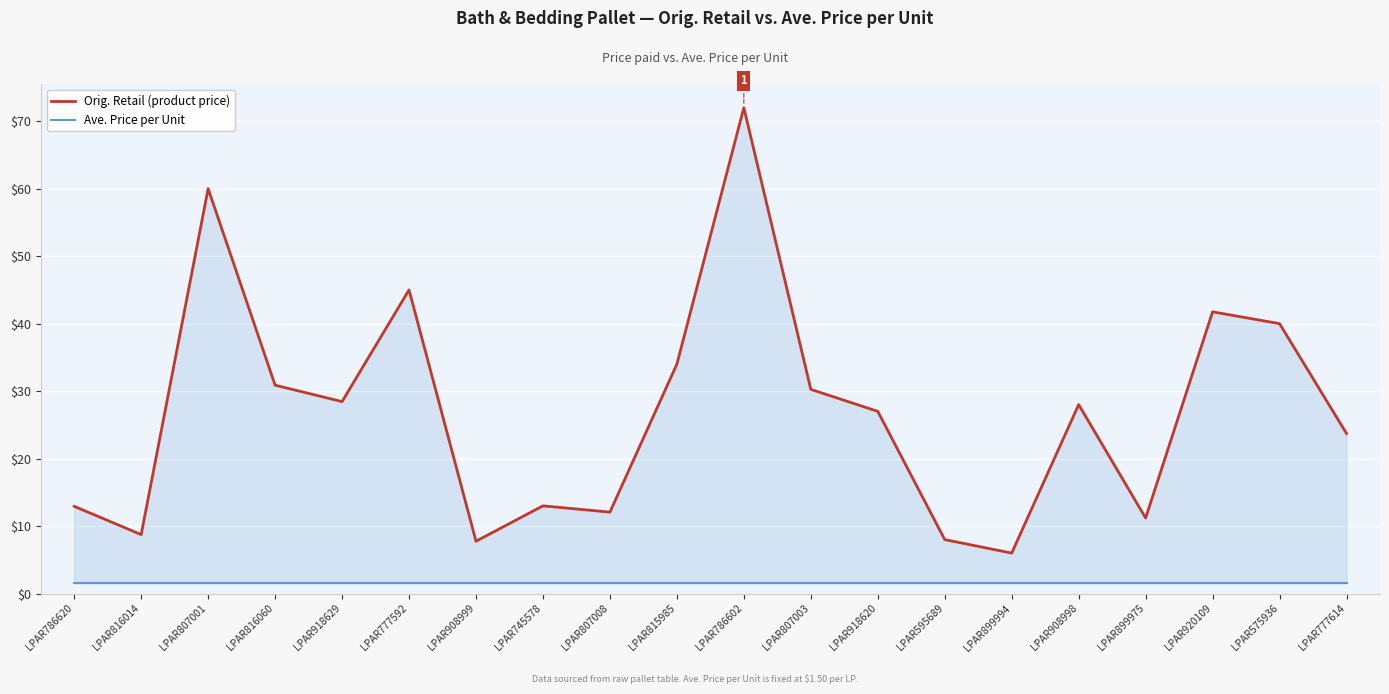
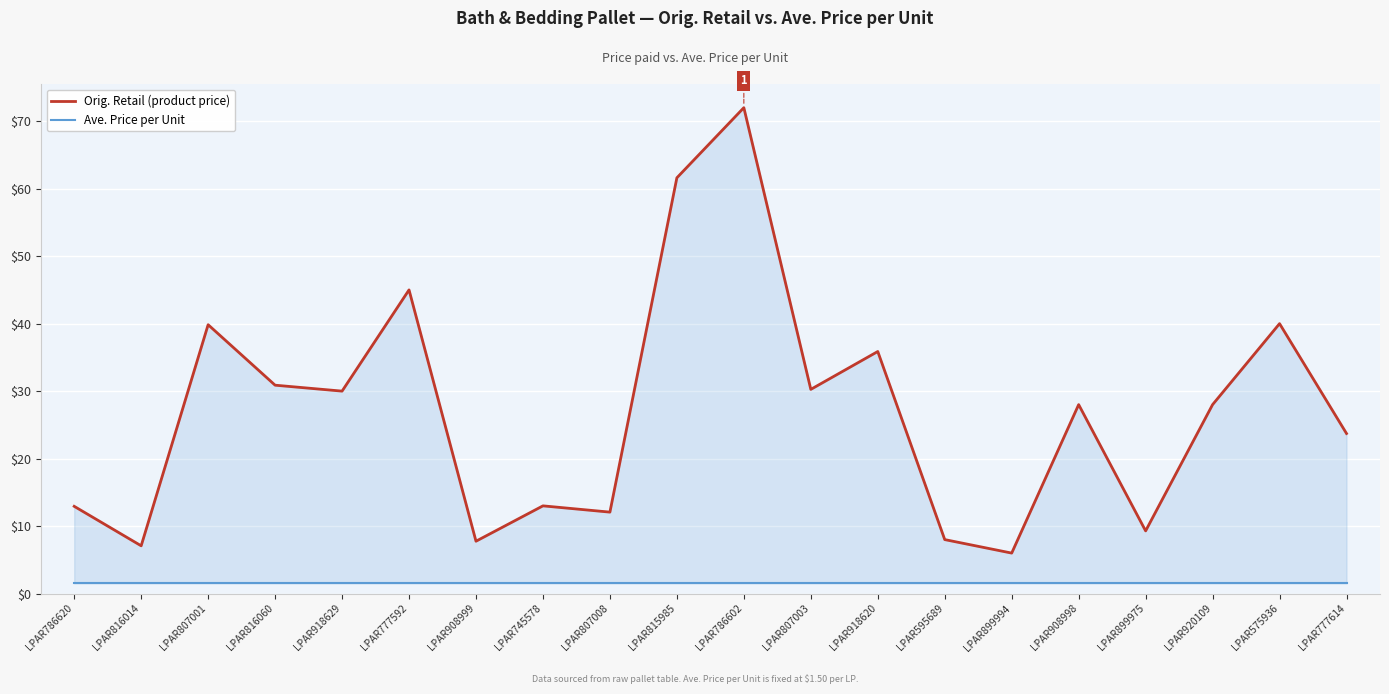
Orig. Retail (product price), LPAR816014: $9 -> $7
Orig. Retail (product price), LPAR807001: $60 -> $40
Orig. Retail (product price), LPAR918629: $28 -> $30
Orig. Retail (product price), LPAR815985: $34 -> $62
Orig. Retail (product price), LPAR918620: $27 -> $36
Orig. Retail (product price), LPAR899975: $11 -> $9
Orig. Retail (product price), LPAR920109: $42 -> $28
